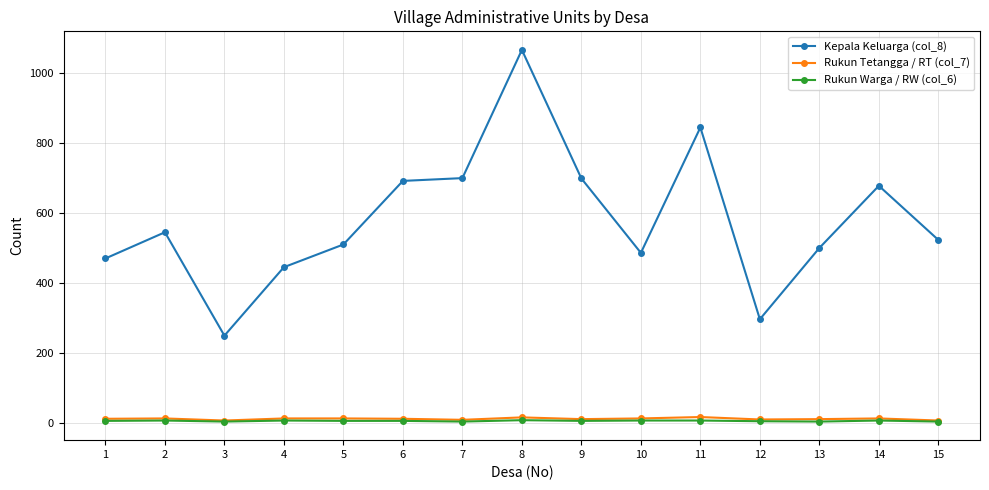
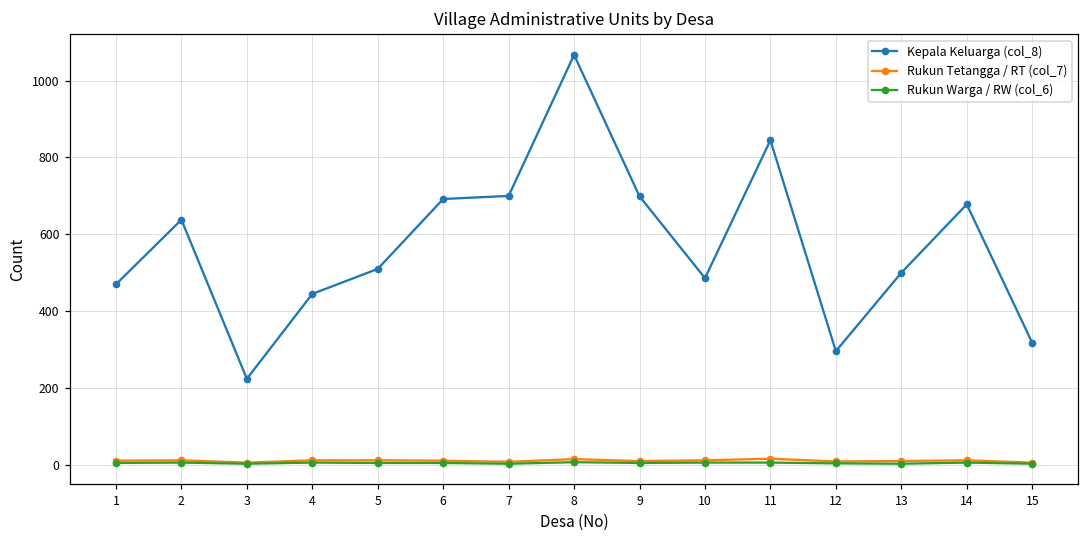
Kepala Keluarga (col_8), 2: 550 -> 640
Kepala Keluarga (col_8), 3: 250 -> 220
Kepala Keluarga (col_8), 15: 520 -> 320
